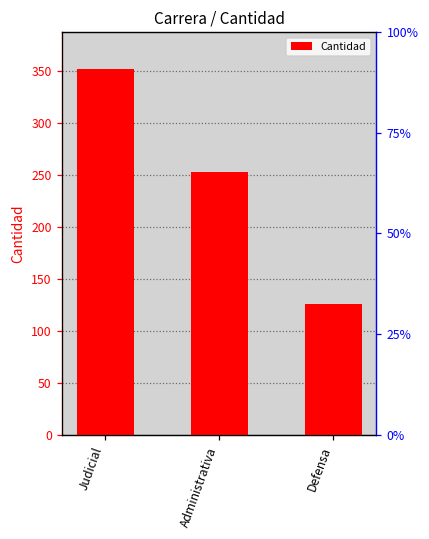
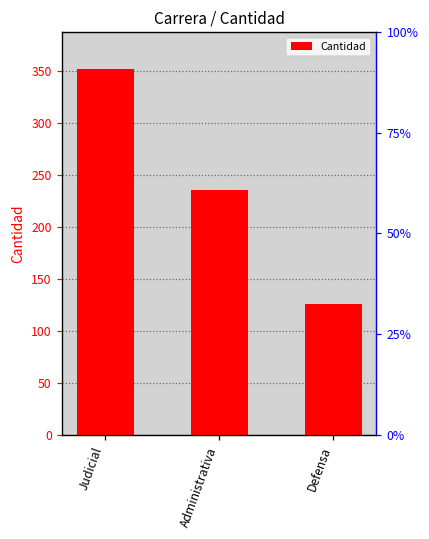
Administrativa: 250 -> 240
